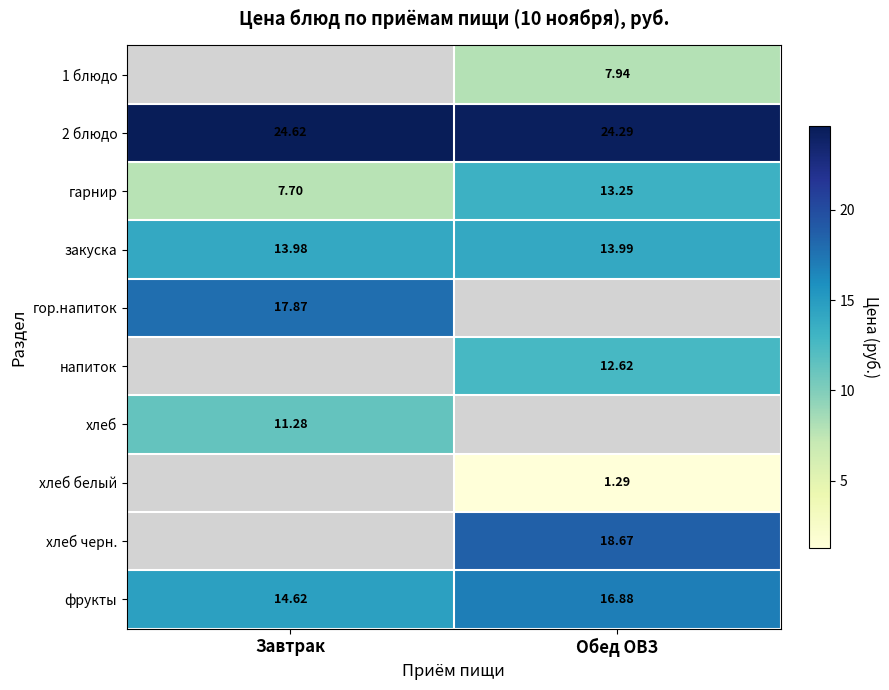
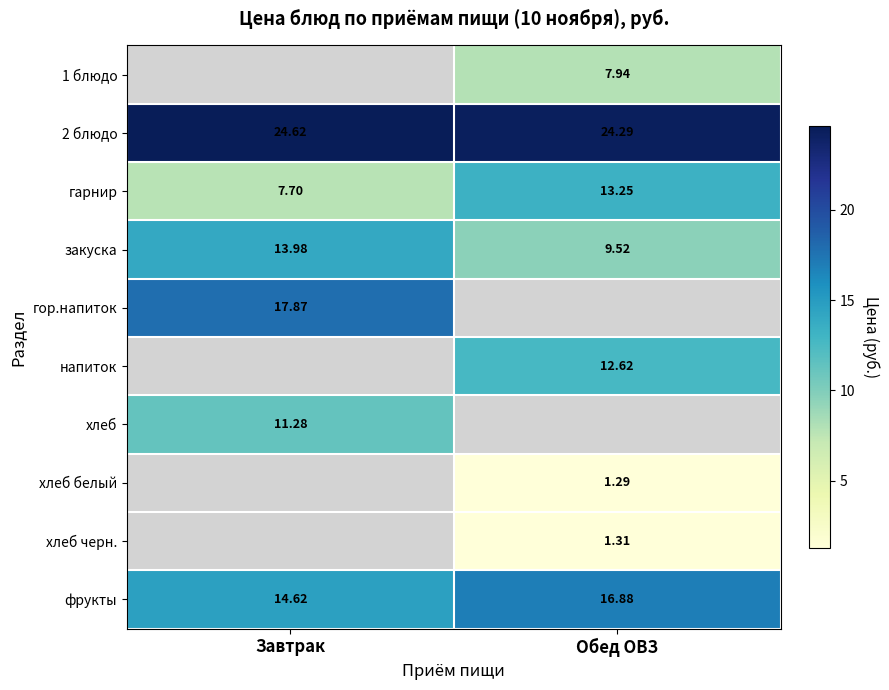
закуска, Обед ОВЗ: 13.99 -> 9.52
хлеб черн., Обед ОВЗ: 18.67 -> 1.31
